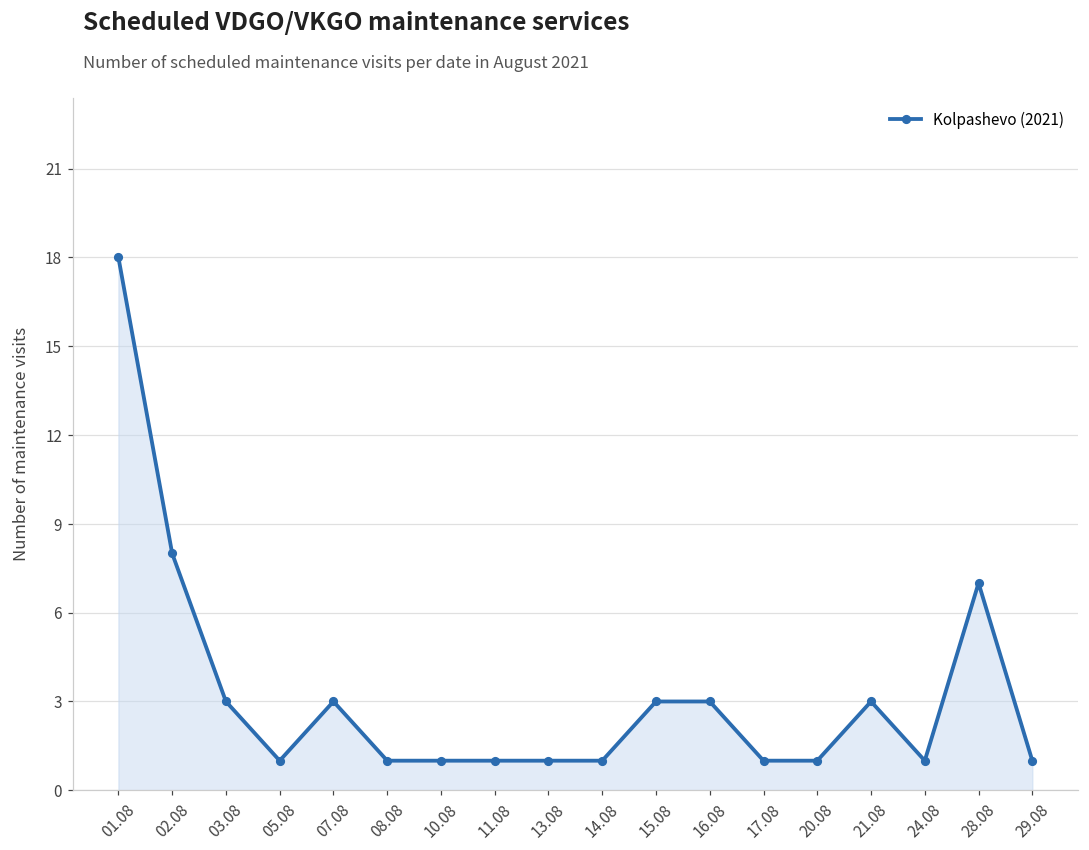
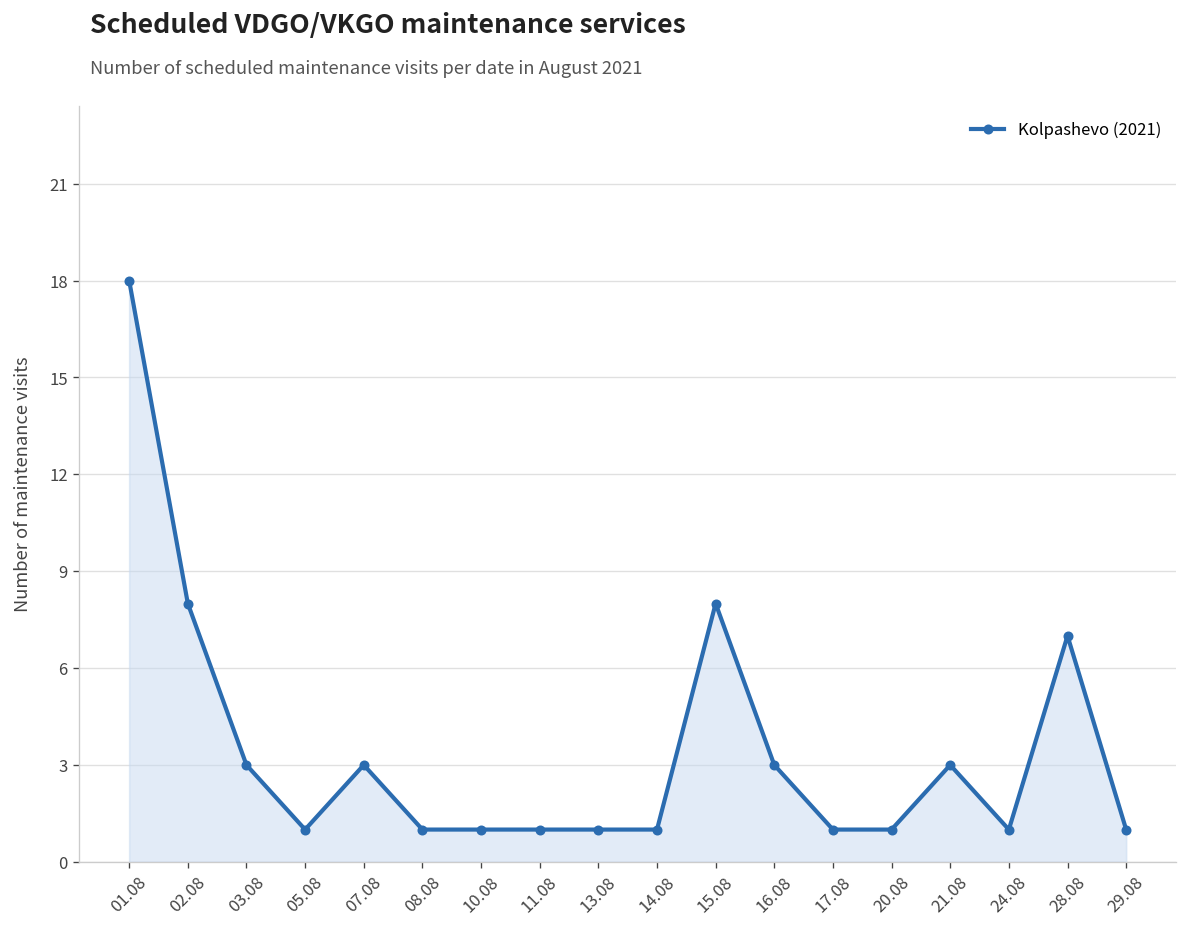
15.08: 3 -> 8
